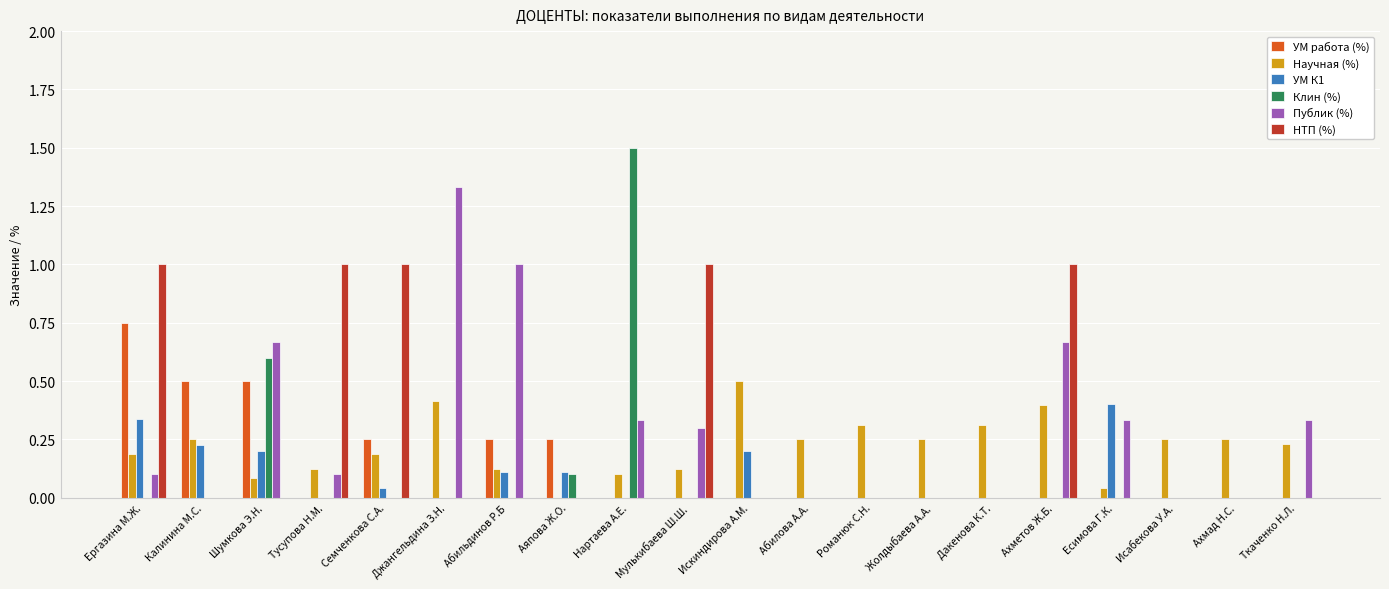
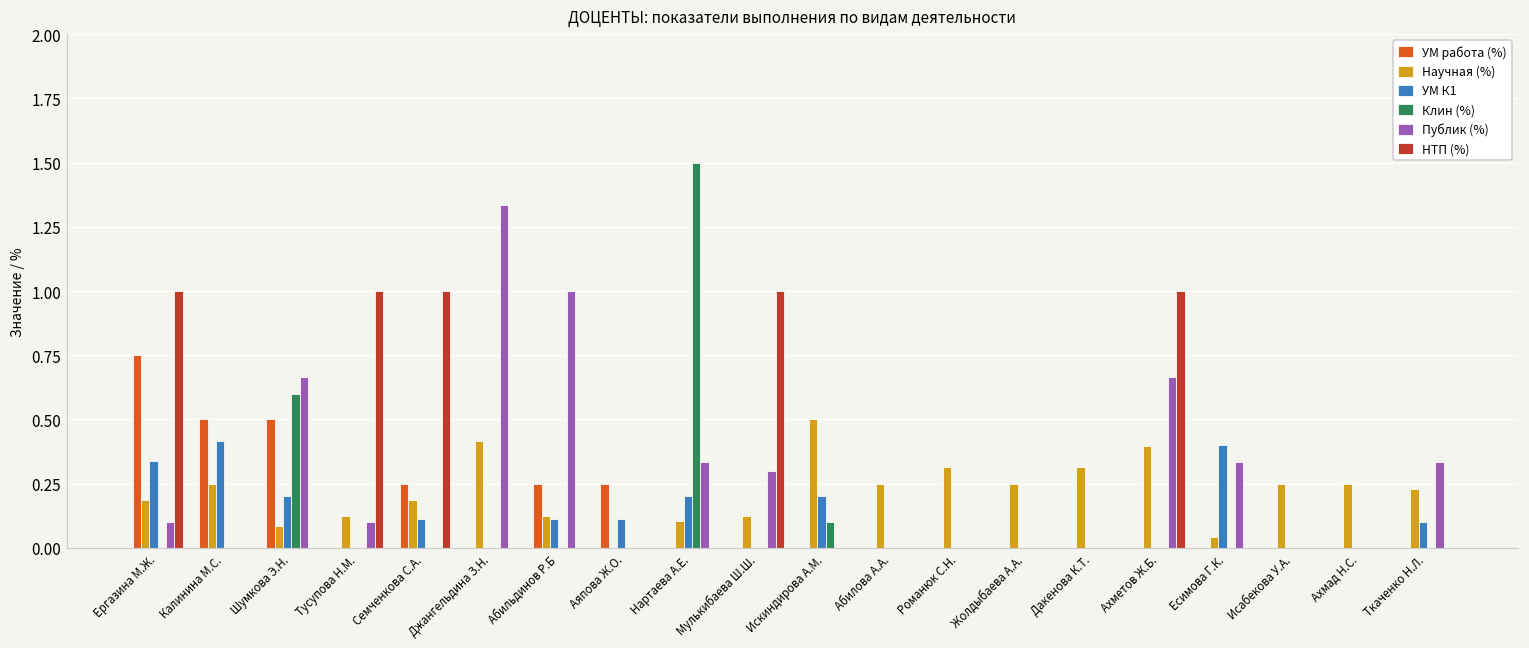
УМ К1, Калинина М.С.: 0.23 -> 0.42
УМ К1, Семченкова С.А.: 0.04 -> 0.11
Клин (%), Аяпова Ж.О.: 0.1 -> 0.0
УМ К1, Нартаева А.Е.: 0.0 -> 0.2
Клин (%), Искиндирова А.М.: 0.0 -> 0.1
УМ К1, Ткаченко Н.Л.: 0.0 -> 0.1
